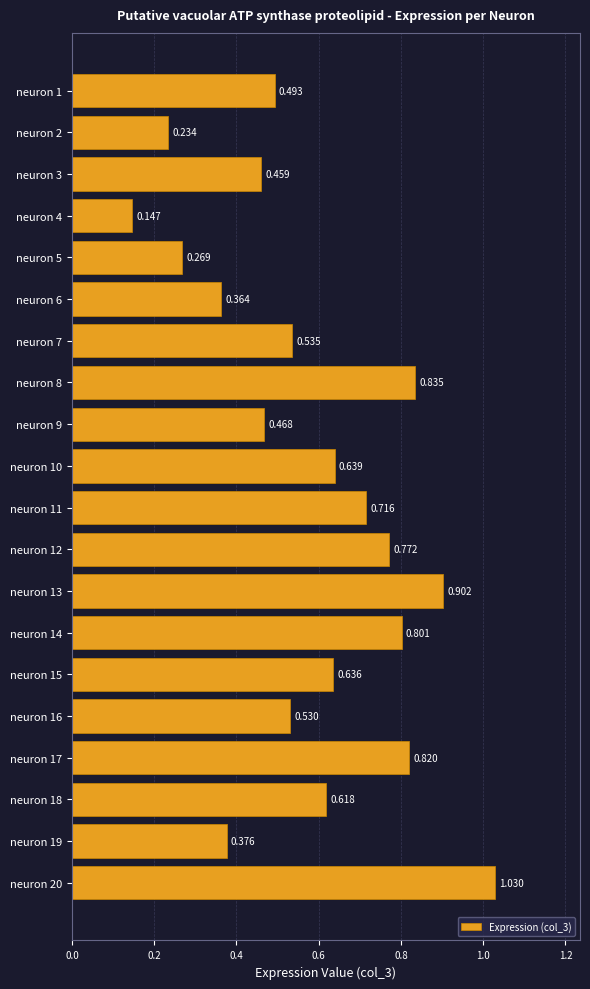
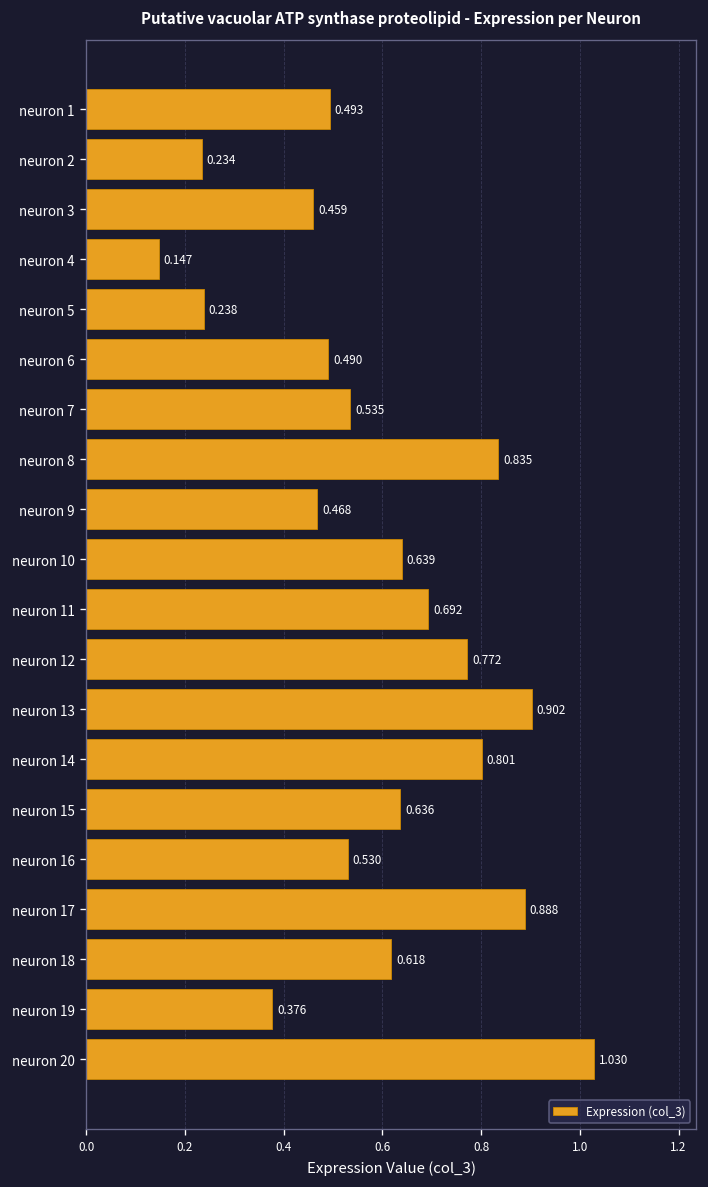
neuron 5: 0.269 -> 0.238
neuron 6: 0.364 -> 0.490
neuron 11: 0.716 -> 0.692
neuron 17: 0.820 -> 0.888
